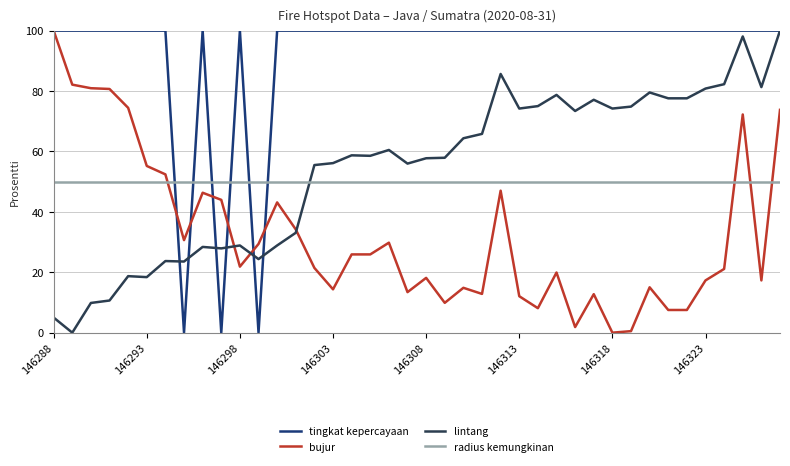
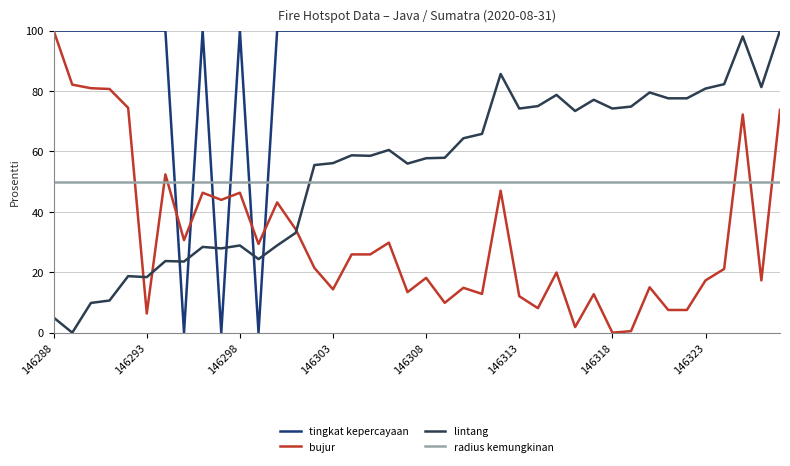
bujur, 146293: 55 -> 6
bujur, 146298: 22 -> 46
